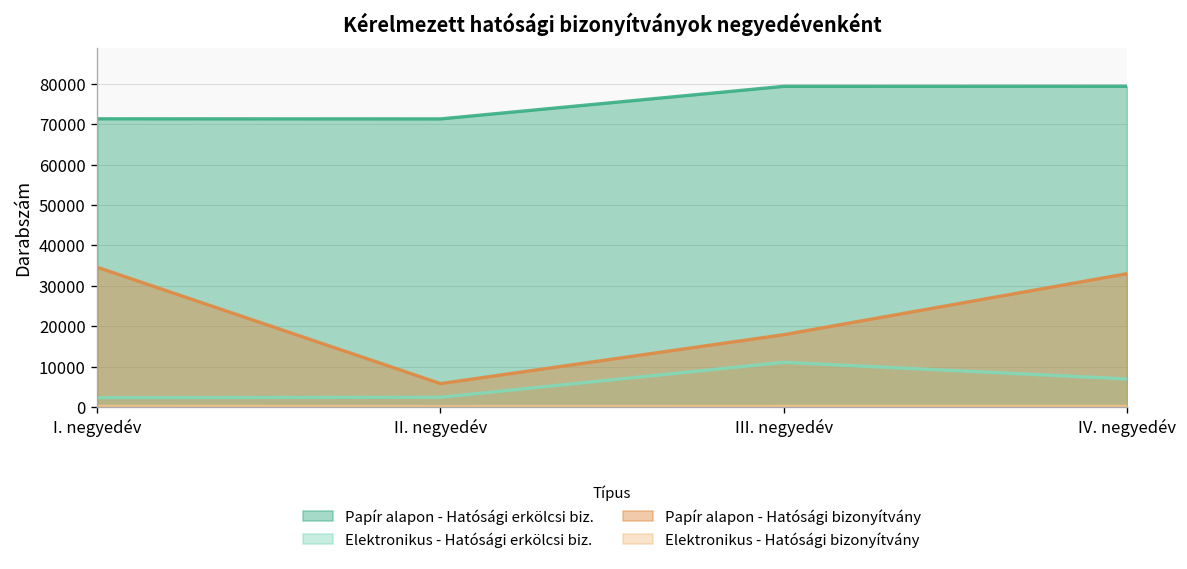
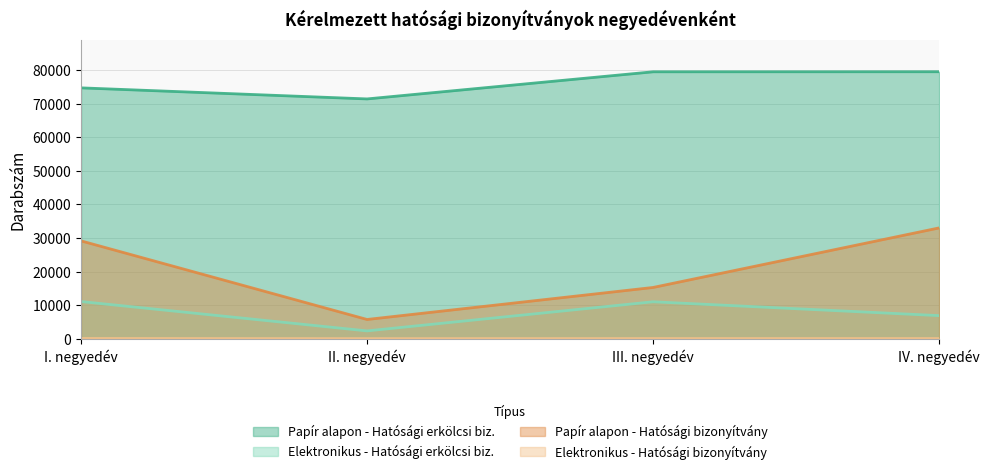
Papír alapon - Hatósági erkölcsi biz., I. negyedév: 71000 -> 75000
Elektronikus - Hatósági erkölcsi biz., I. negyedév: 2000 -> 11000
Papír alapon - Hatósági bizonyítvány, I. negyedév: 35000 -> 29000
Papír alapon - Hatósági bizonyítvány, III. negyedév: 18000 -> 15000
